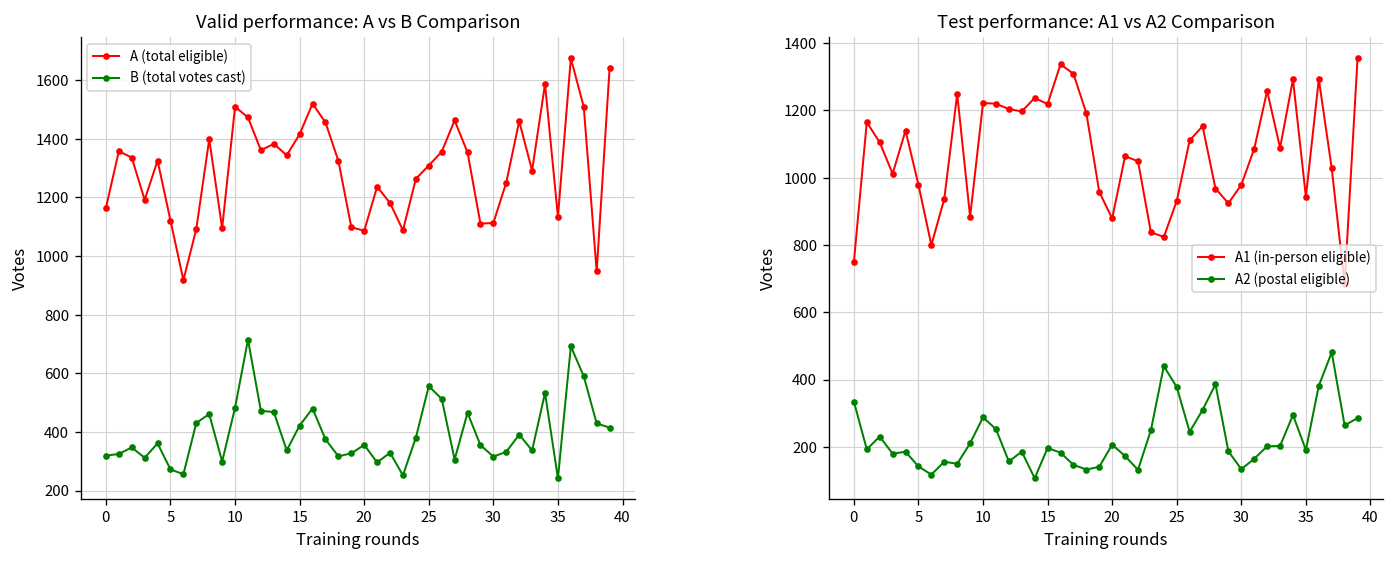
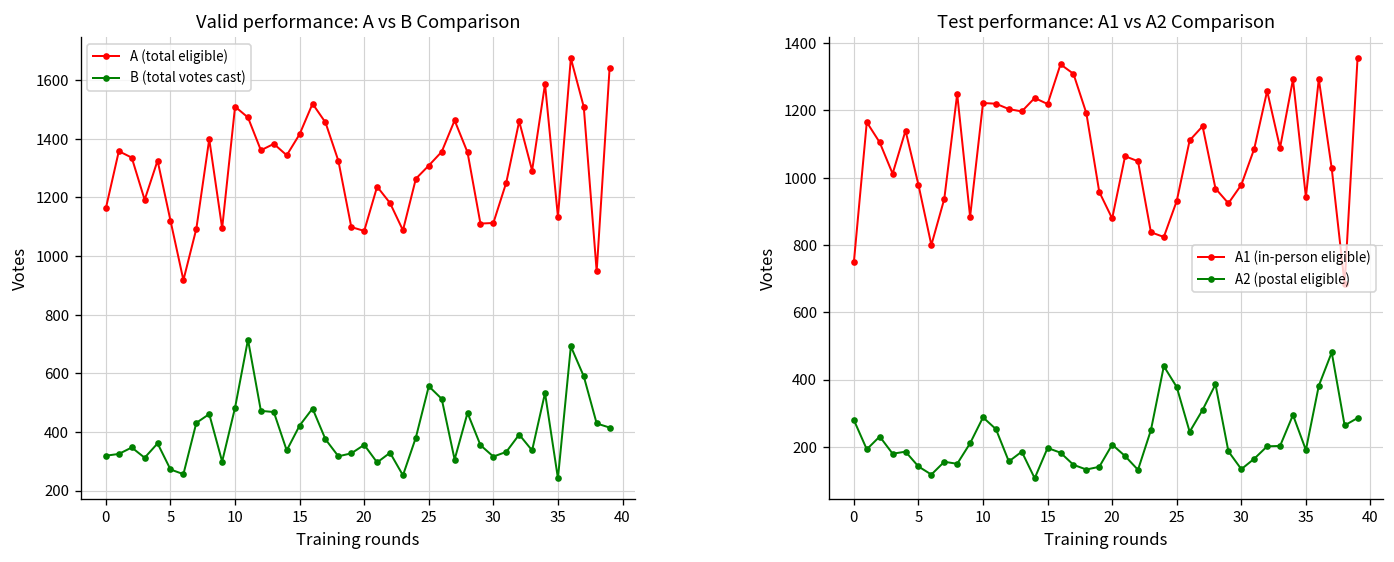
Test performance: A1 vs A2 Comparison, A2 (postal eligible), 0: 340 -> 280
